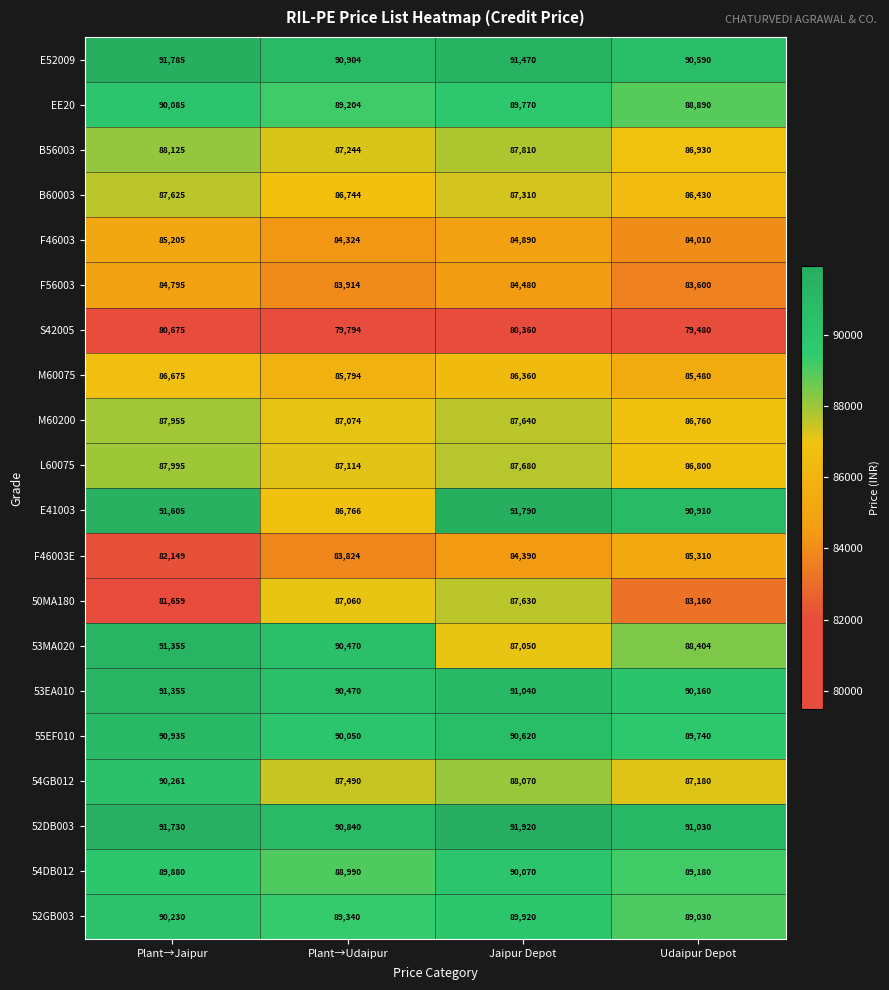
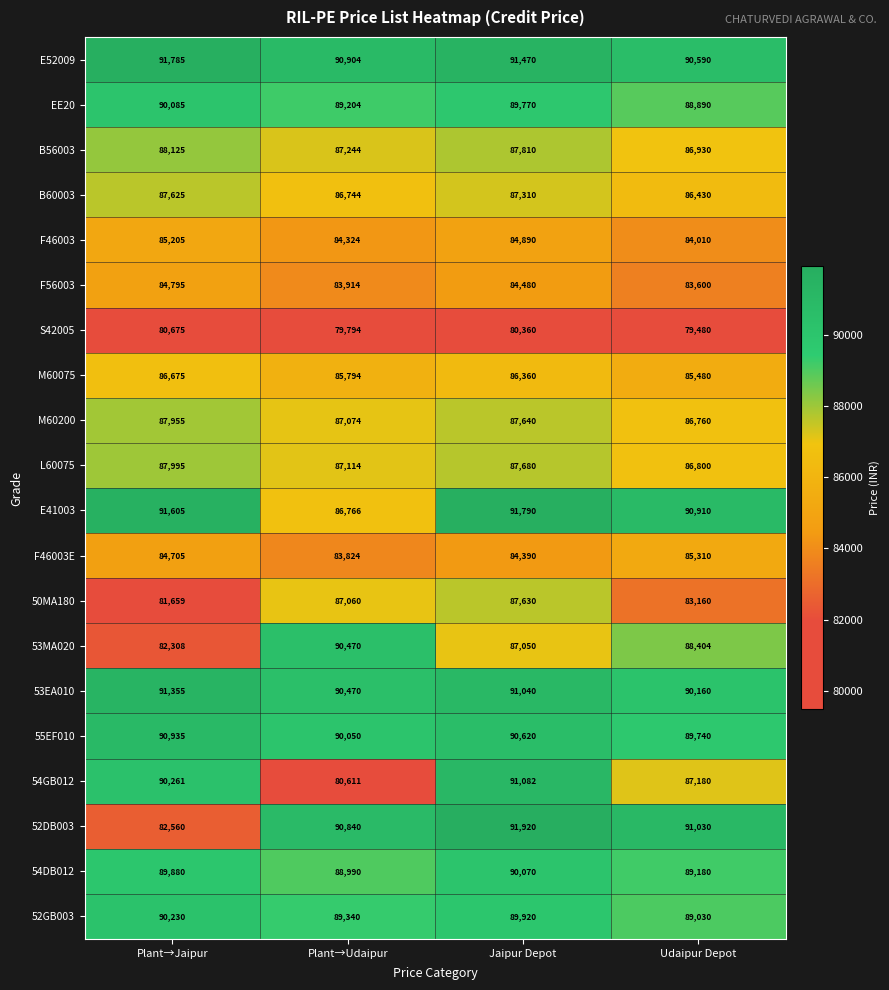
F46003E, Plant→Jaipur: 82,149 -> 84,705
53MA020, Plant→Jaipur: 91,355 -> 82,308
54GB012, Plant→Udaipur: 87,490 -> 80,611
54GB012, Jaipur Depot: 88,070 -> 91,082
52DB003, Plant→Jaipur: 91,730 -> 82,560
